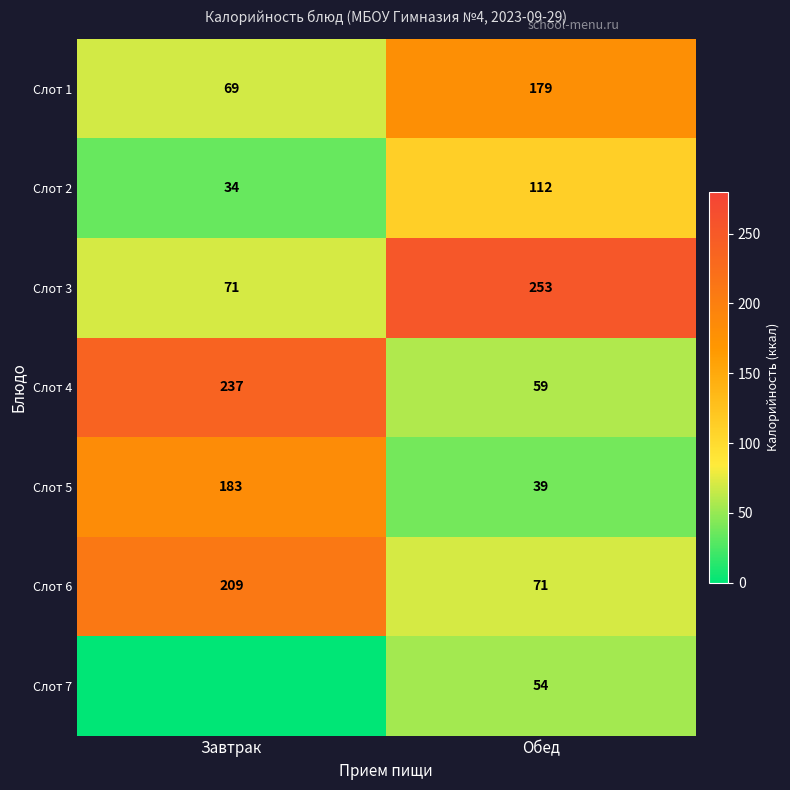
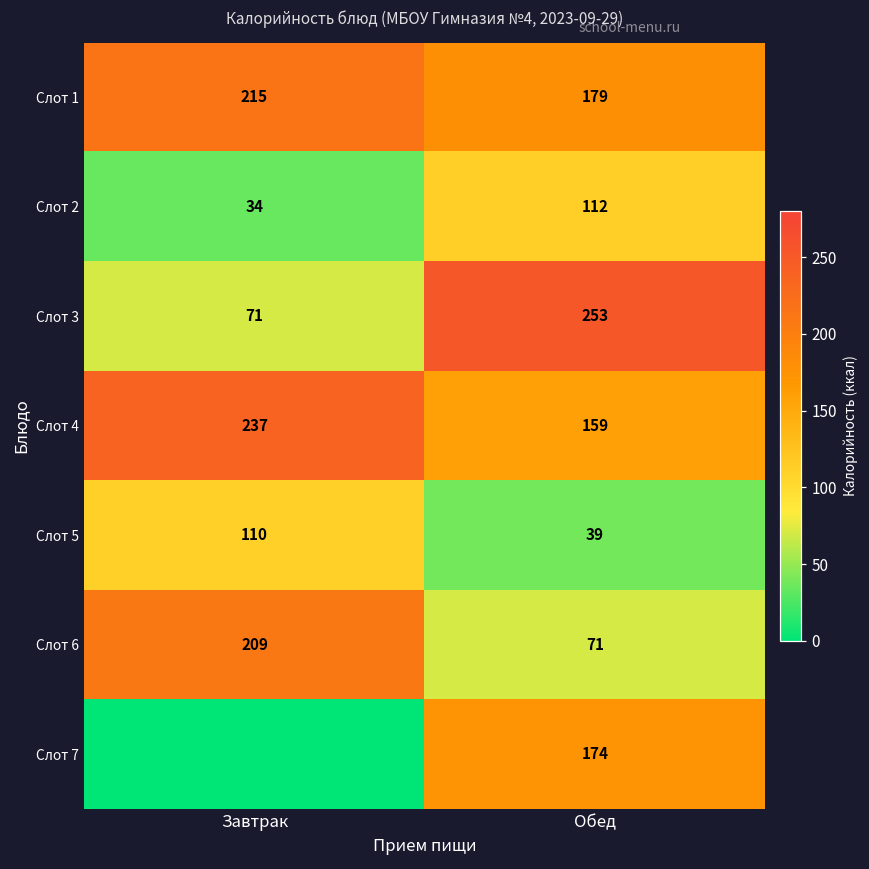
Слот 1, Завтрак: 69 -> 215
Слот 4, Обед: 59 -> 159
Слот 5, Завтрак: 183 -> 110
Слот 7, Обед: 54 -> 174
